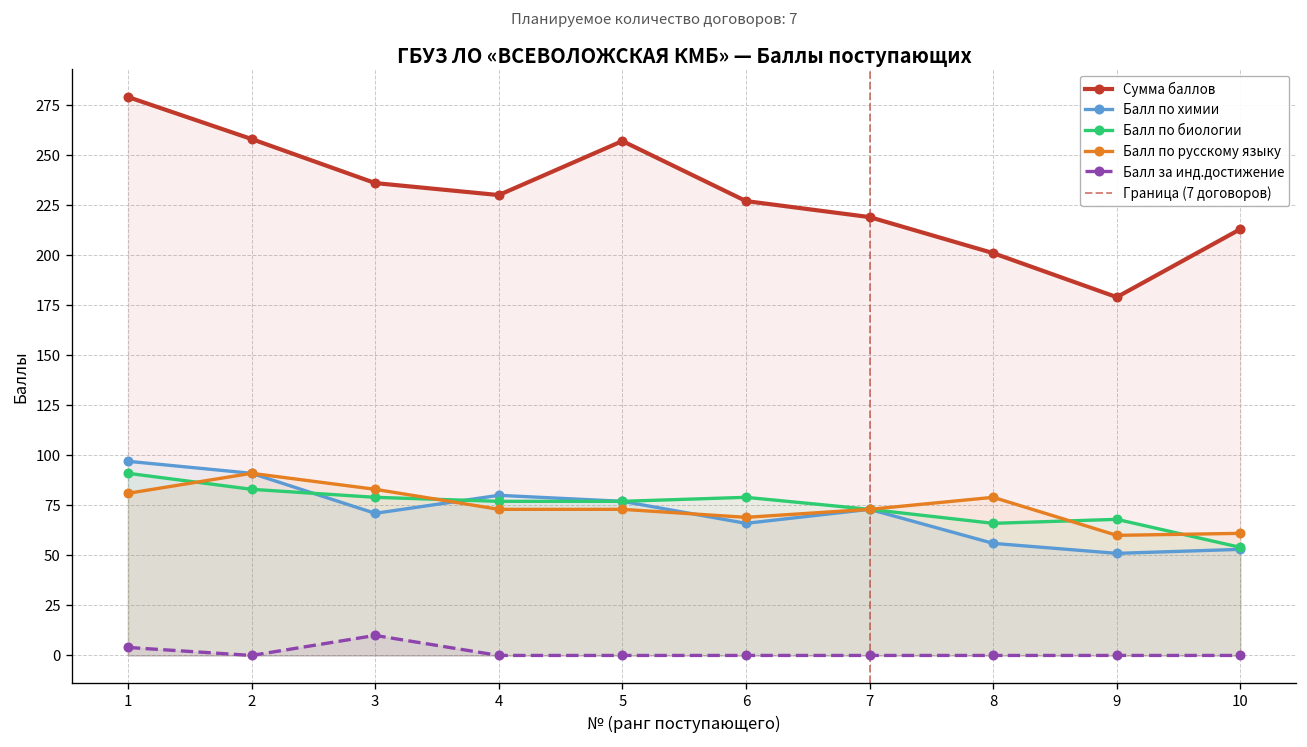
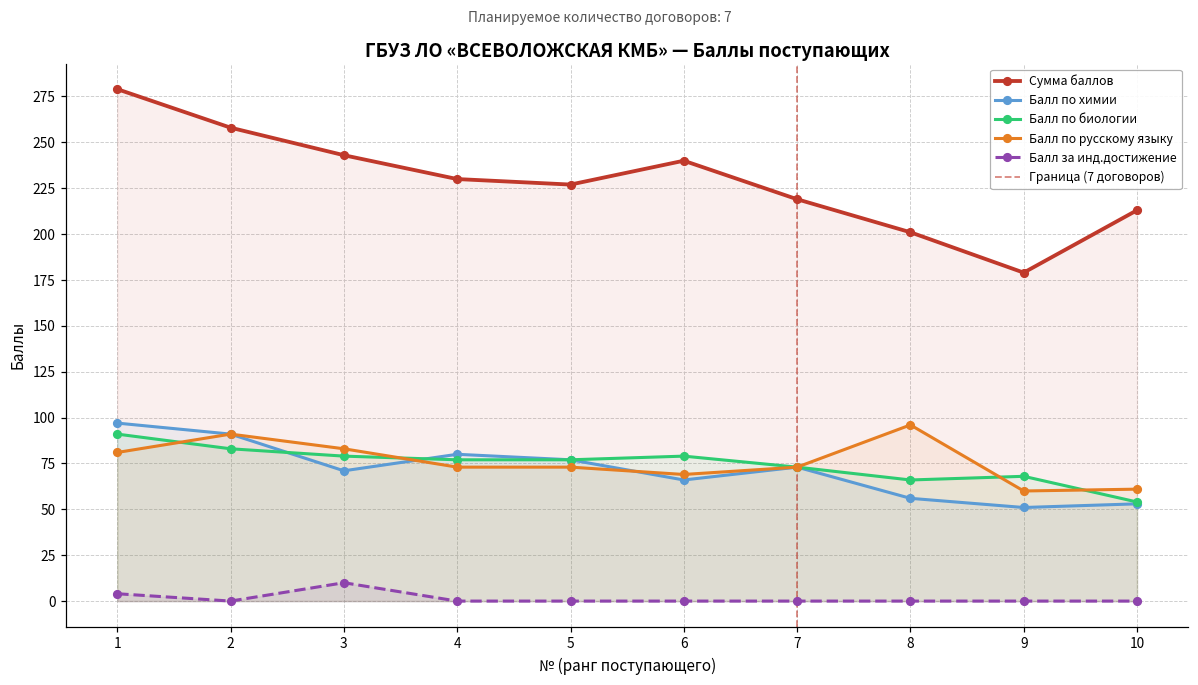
Сумма баллов, 3: 236 -> 243
Сумма баллов, 5: 257 -> 227
Сумма баллов, 6: 227 -> 240
Балл по русскому языку, 8: 79 -> 96
